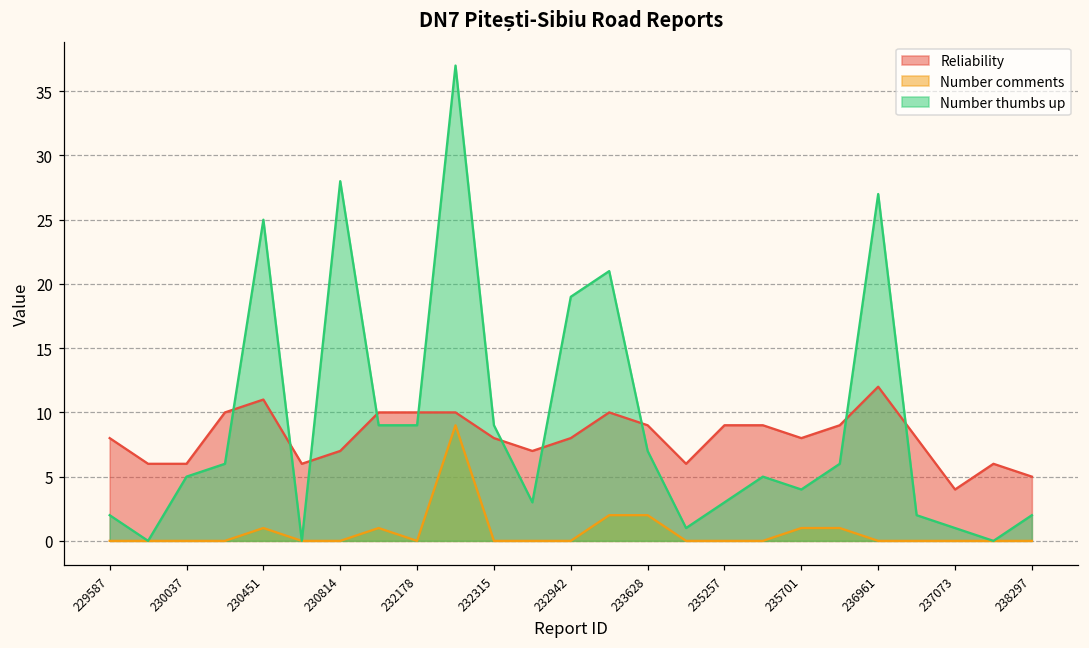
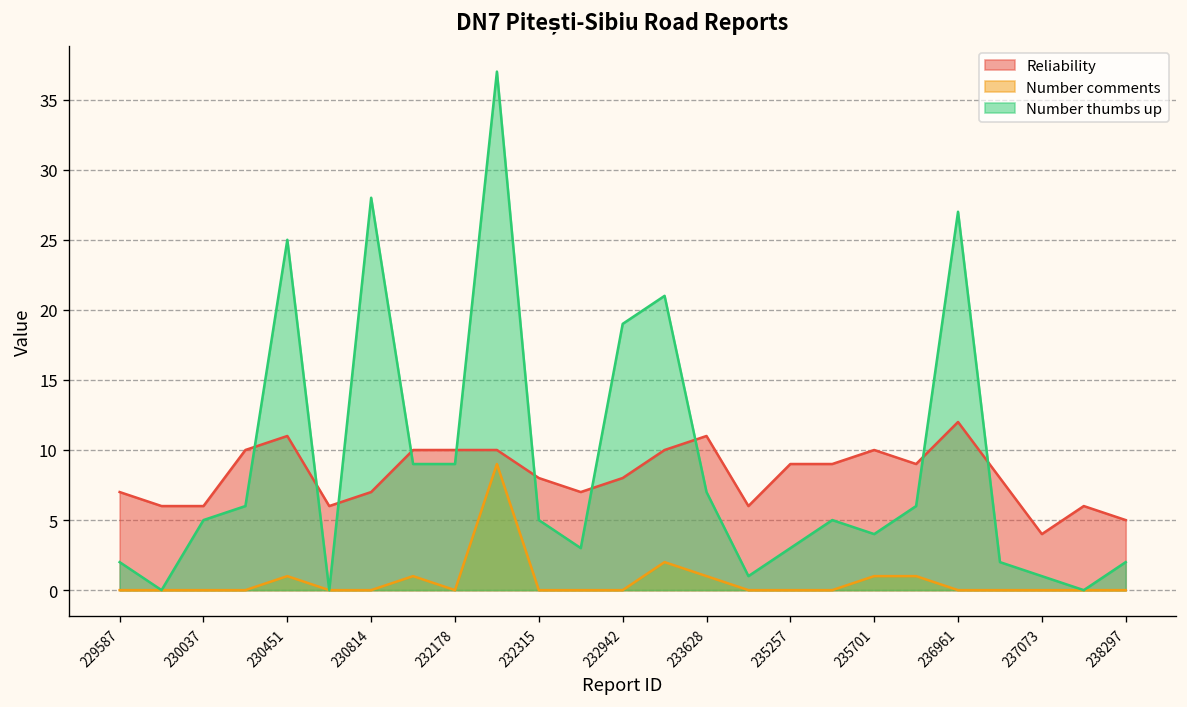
Reliability, 229587: 8 -> 7
Number thumbs up, 232315: 9 -> 5
Reliability, 233628: 9 -> 11
Number comments, 233628: 2 -> 1
Reliability, 235701: 8 -> 10
